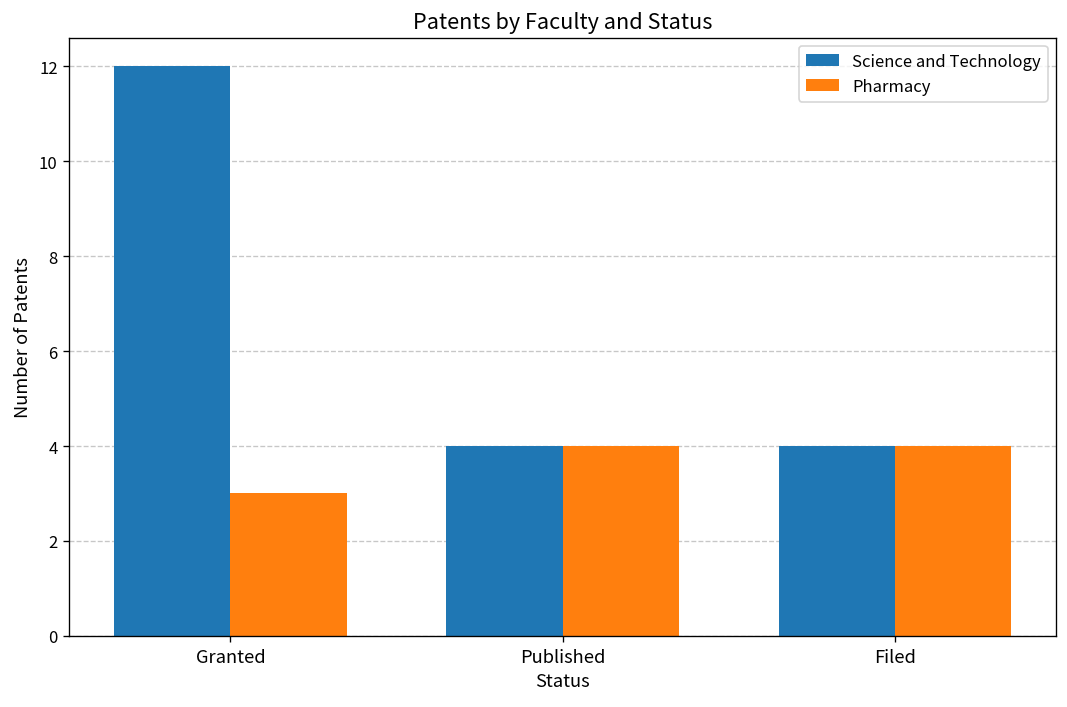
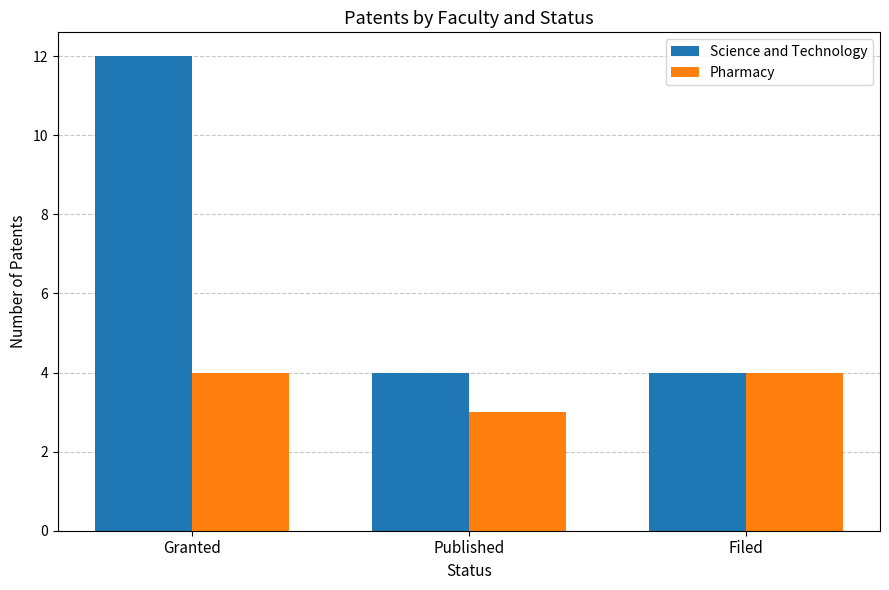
Pharmacy, Granted: 3 -> 4
Pharmacy, Published: 4 -> 3
